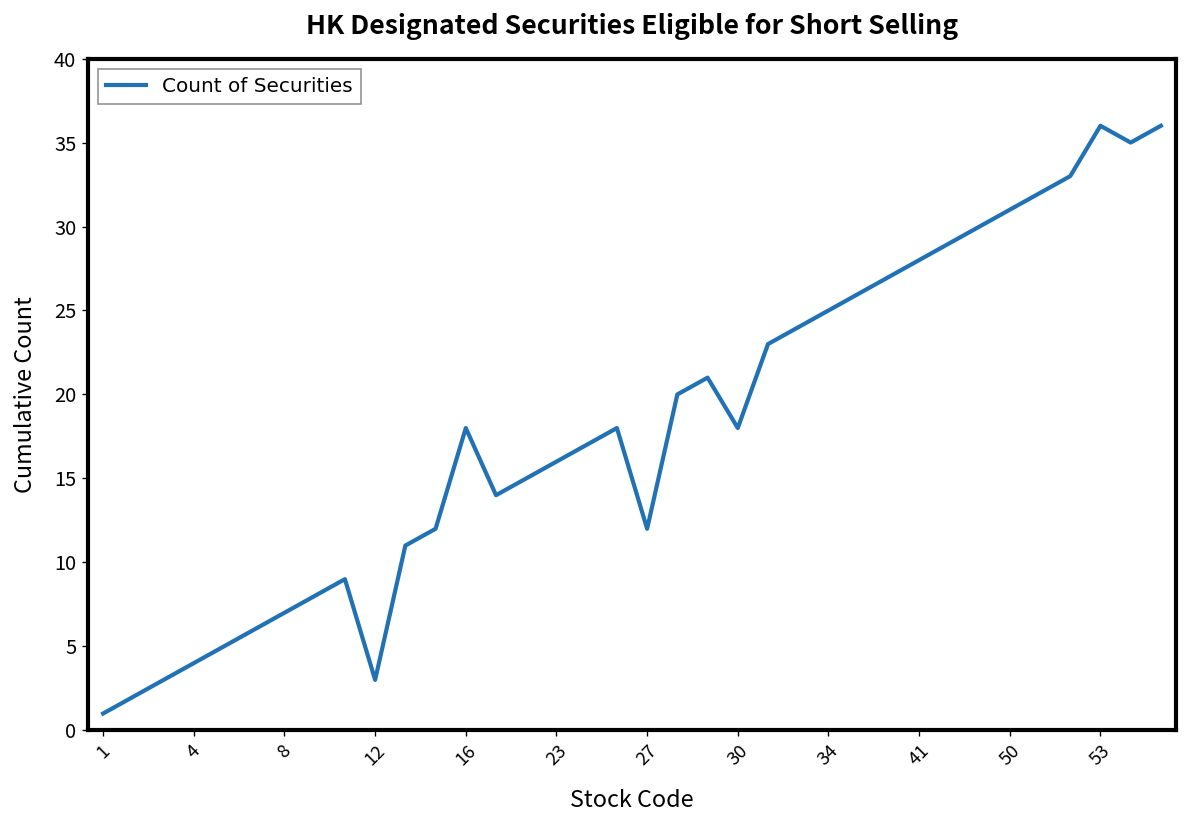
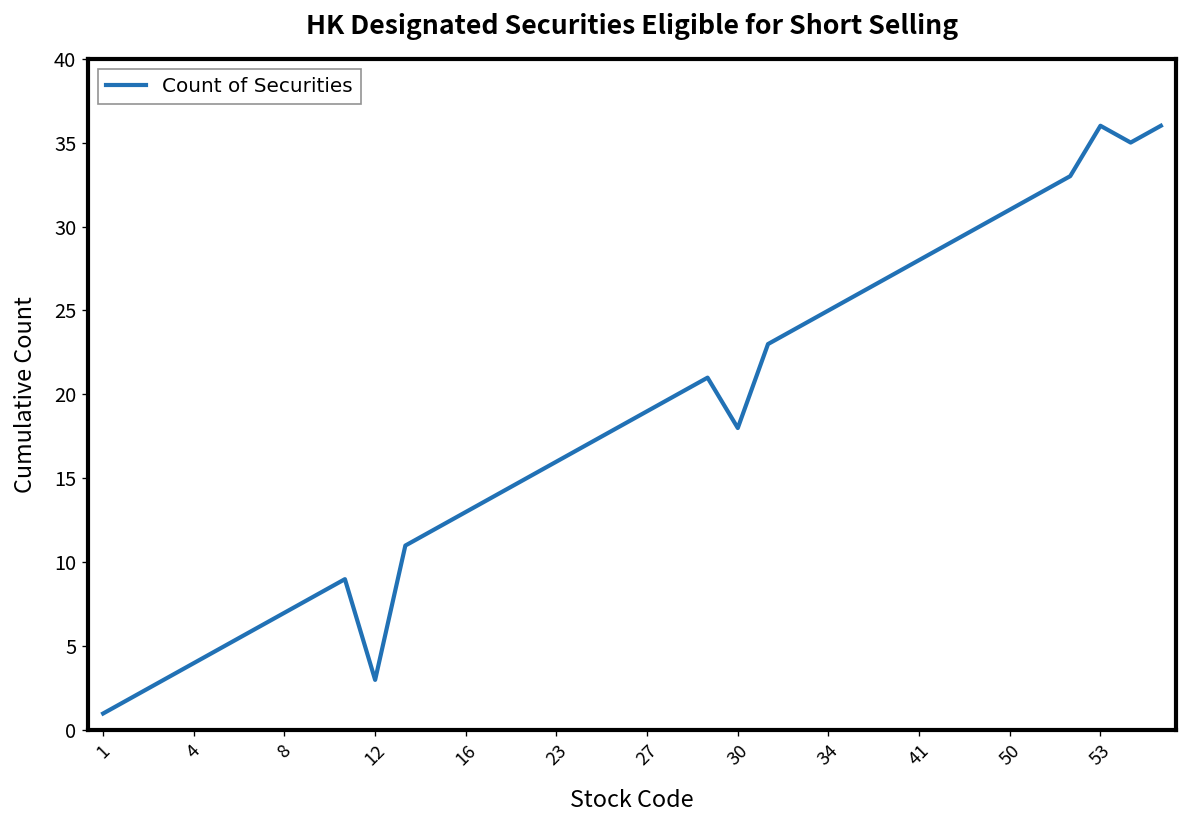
16: 18 -> 13
27: 12 -> 19
